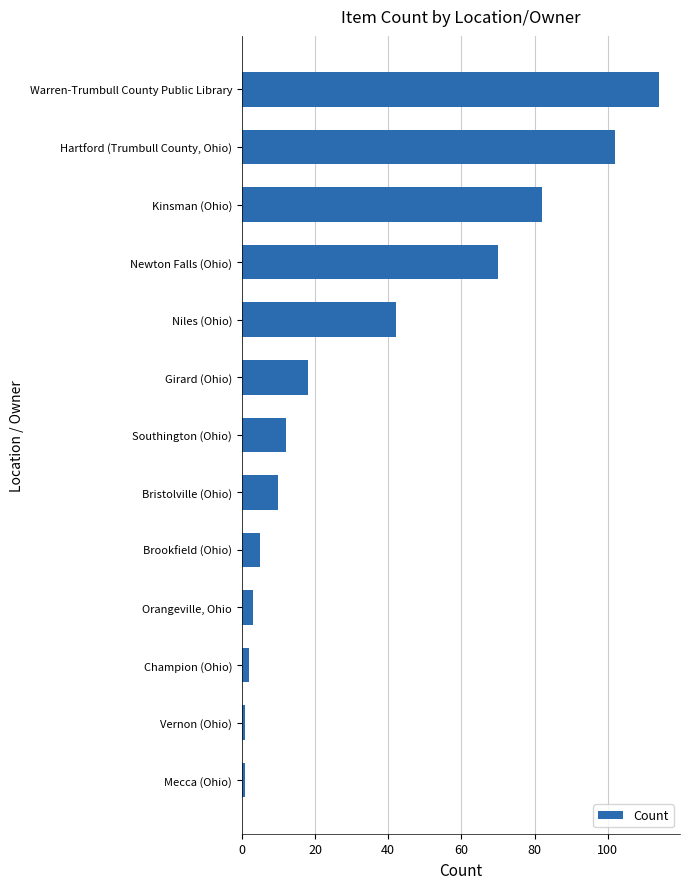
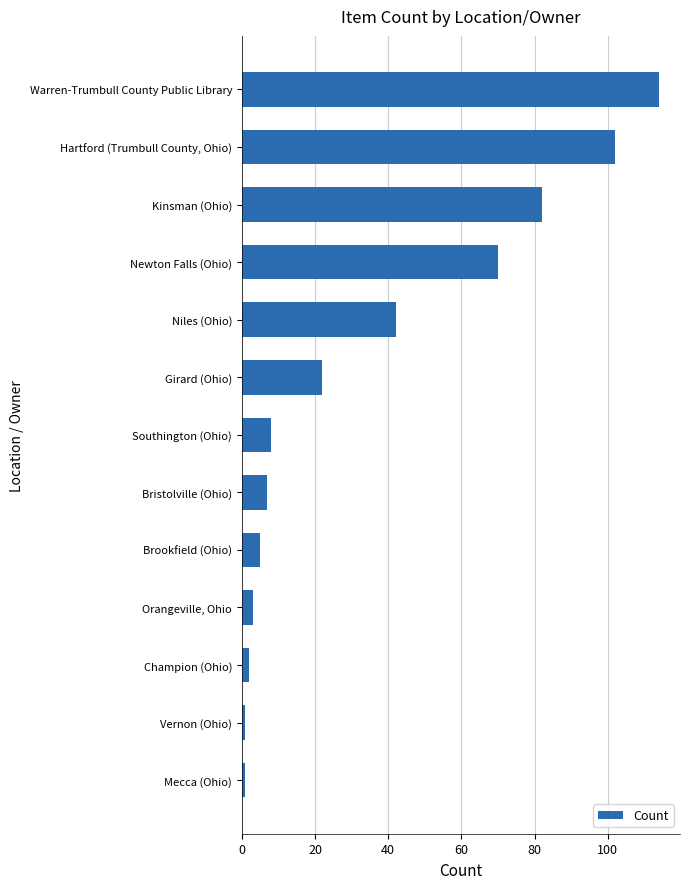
Girard (Ohio): 18 -> 22
Southington (Ohio): 12 -> 8
Bristolville (Ohio): 10 -> 7
